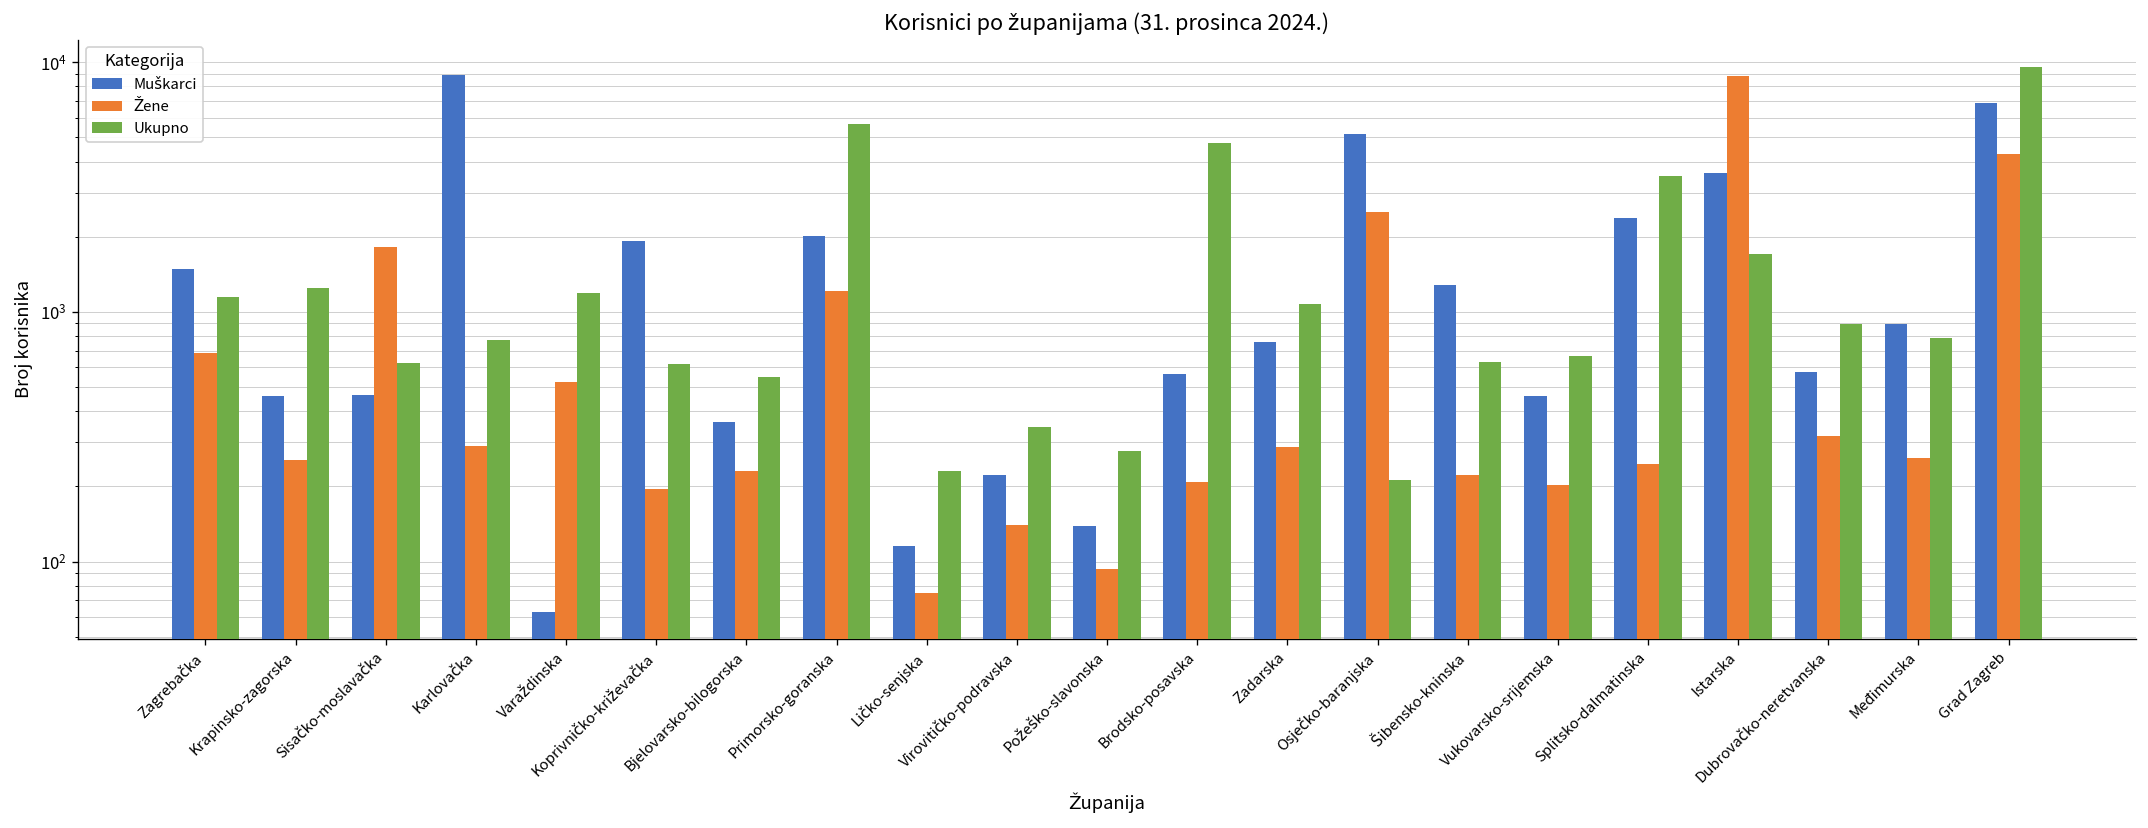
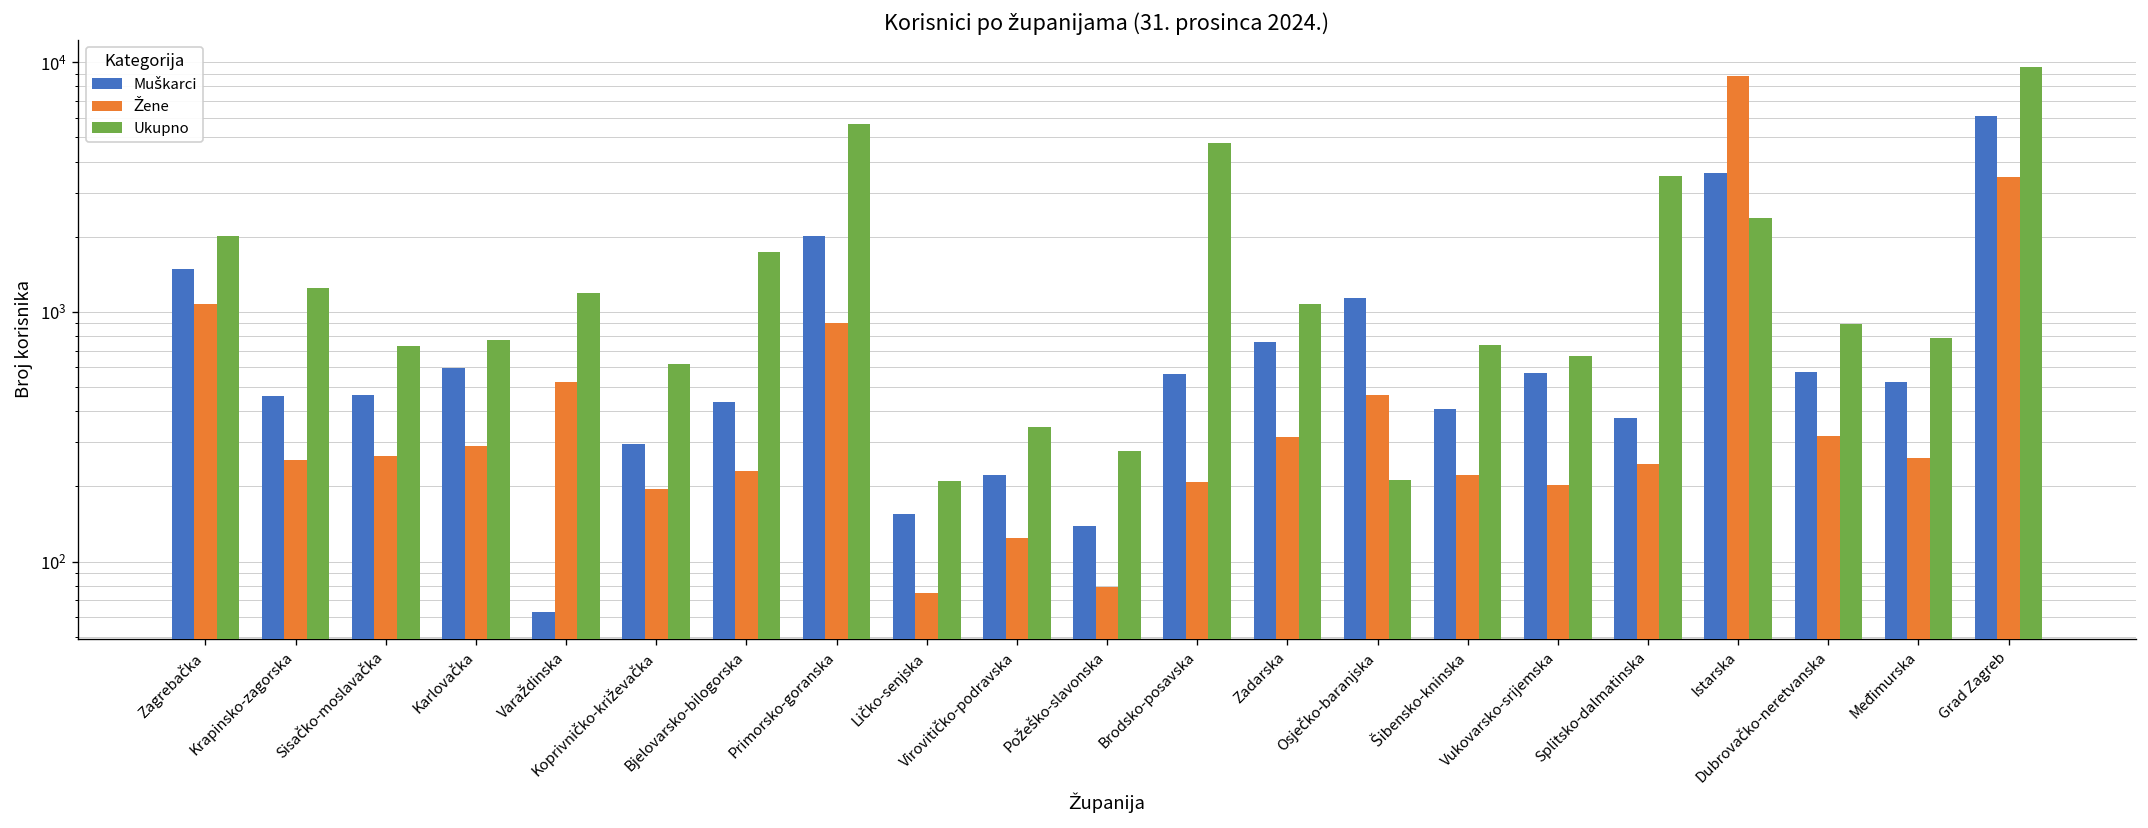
Žene, Zagrebačka: 690 -> 1100
Ukupno, Zagrebačka: 1100 -> 2000
Žene, Sisačko-moslavačka: 1800 -> 260
Ukupno, Sisačko-moslavačka: 620 -> 730
Muškarci, Karlovačka: 8900 -> 600
Muškarci, Koprivničko-križevačka: 1900 -> 300
Muškarci, Bjelovarsko-bilogorska: 360 -> 430
Ukupno, Bjelovarsko-bilogorska: 550 -> 1700
Žene, Primorsko-goranska: 1200 -> 900
Muškarci, Ličko-senjska: 120 -> 160
Ukupno, Ličko-senjska: 230 -> 210
Žene, Virovitičko-podravska: 140 -> 120
Žene, Požeško-slavonska: 90 -> 79
Žene, Zadarska: 290 -> 320
Muškarci, Osječko-baranjska: 5200 -> 1100
Žene, Osječko-baranjska: 2500 -> 470
Muškarci, Šibensko-kninska: 1300 -> 410
Ukupno, Šibensko-kninska: 630 -> 740
Muškarci, Vukovarsko-srijemska: 460 -> 570
Muškarci, Splitsko-dalmatinska: 2400 -> 380
Ukupno, Istarska: 1700 -> 2400
Muškarci, Međimurska: 890 -> 520
Muškarci, Grad Zagreb: 6900 -> 6100
Žene, Grad Zagreb: 4300 -> 3500
